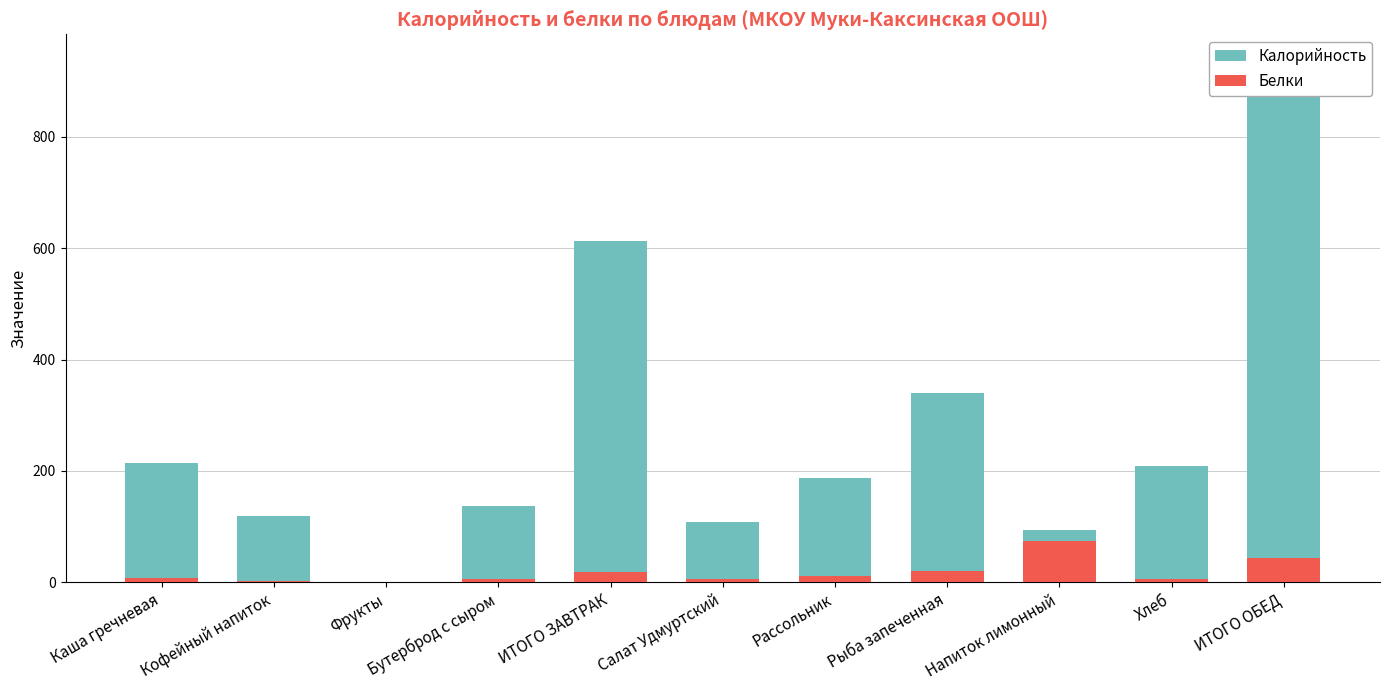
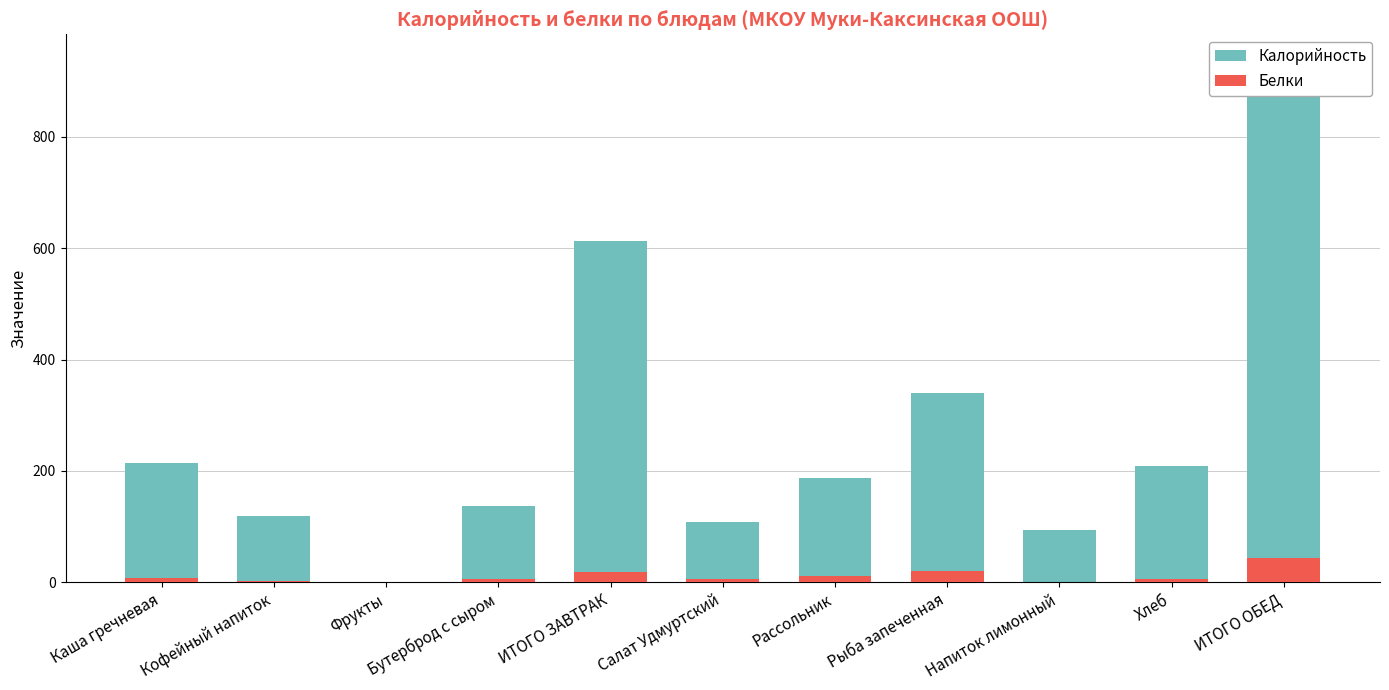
Белки, Напиток лимонный: 70 -> 0
